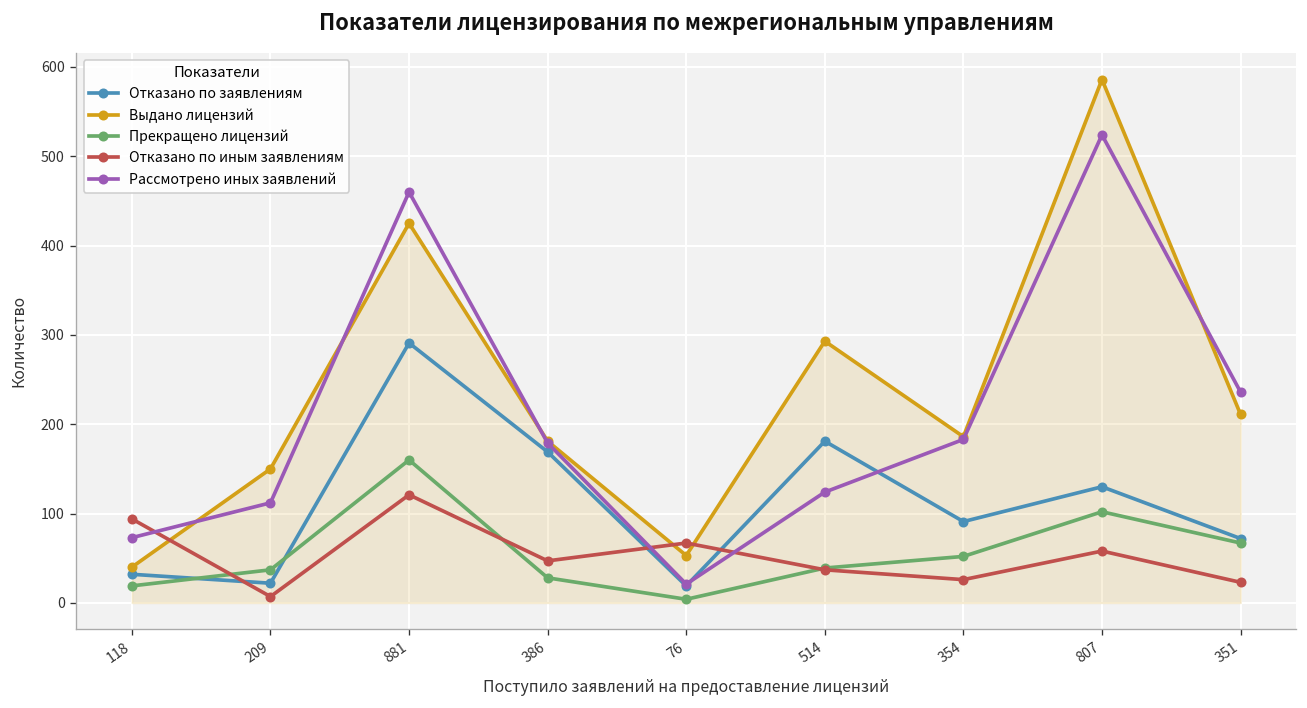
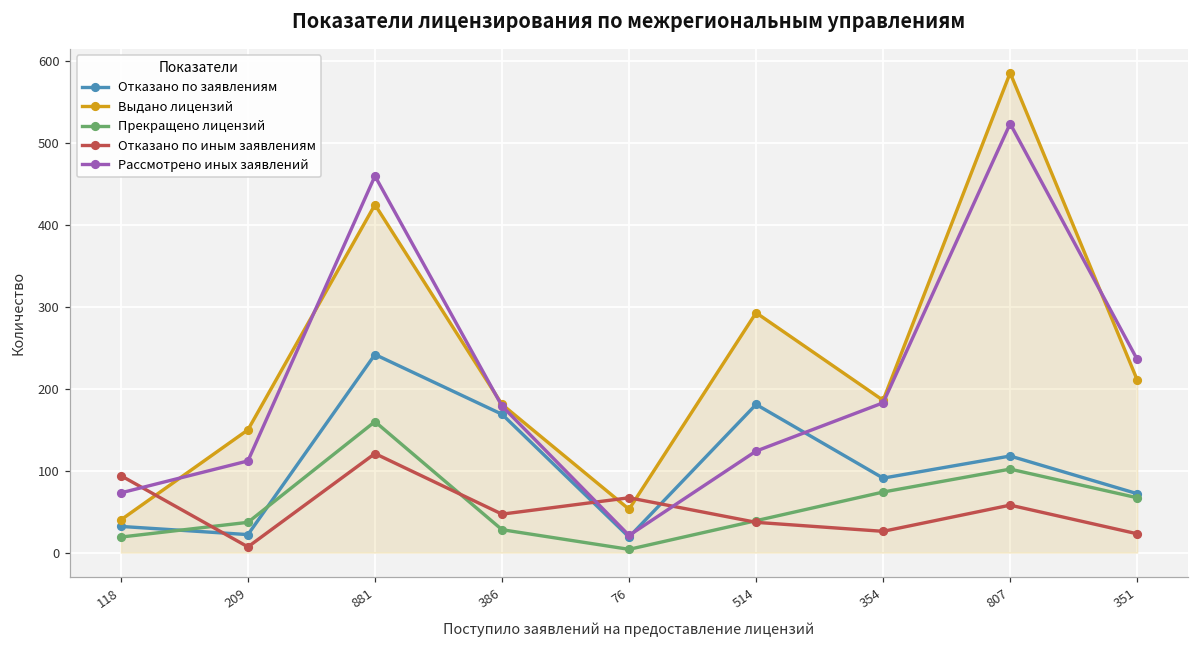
Отказано по заявлениям, 881: 290 -> 240
Прекращено лицензий, 354: 50 -> 70
Отказано по заявлениям, 807: 130 -> 120
